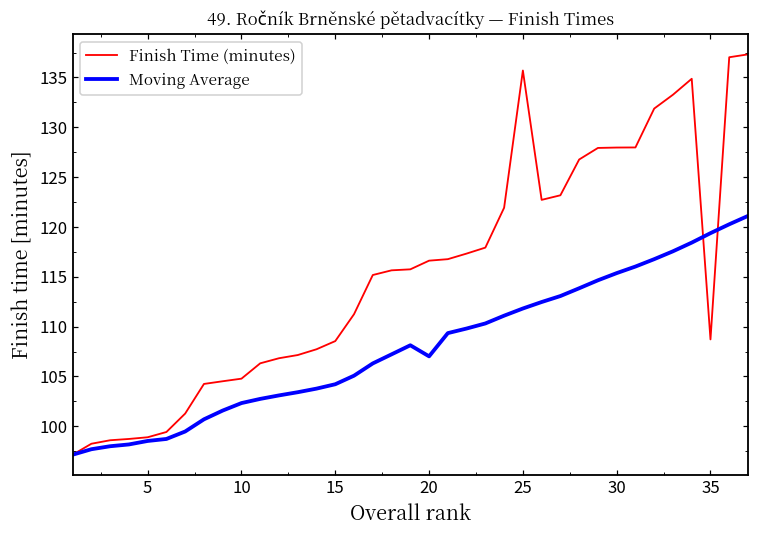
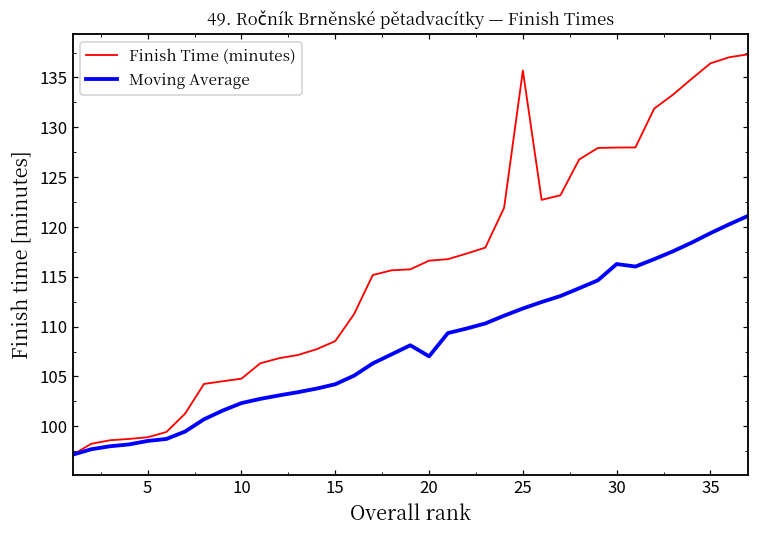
Moving Average, 30: 115 -> 116
Finish Time (minutes), 35: 109 -> 136
